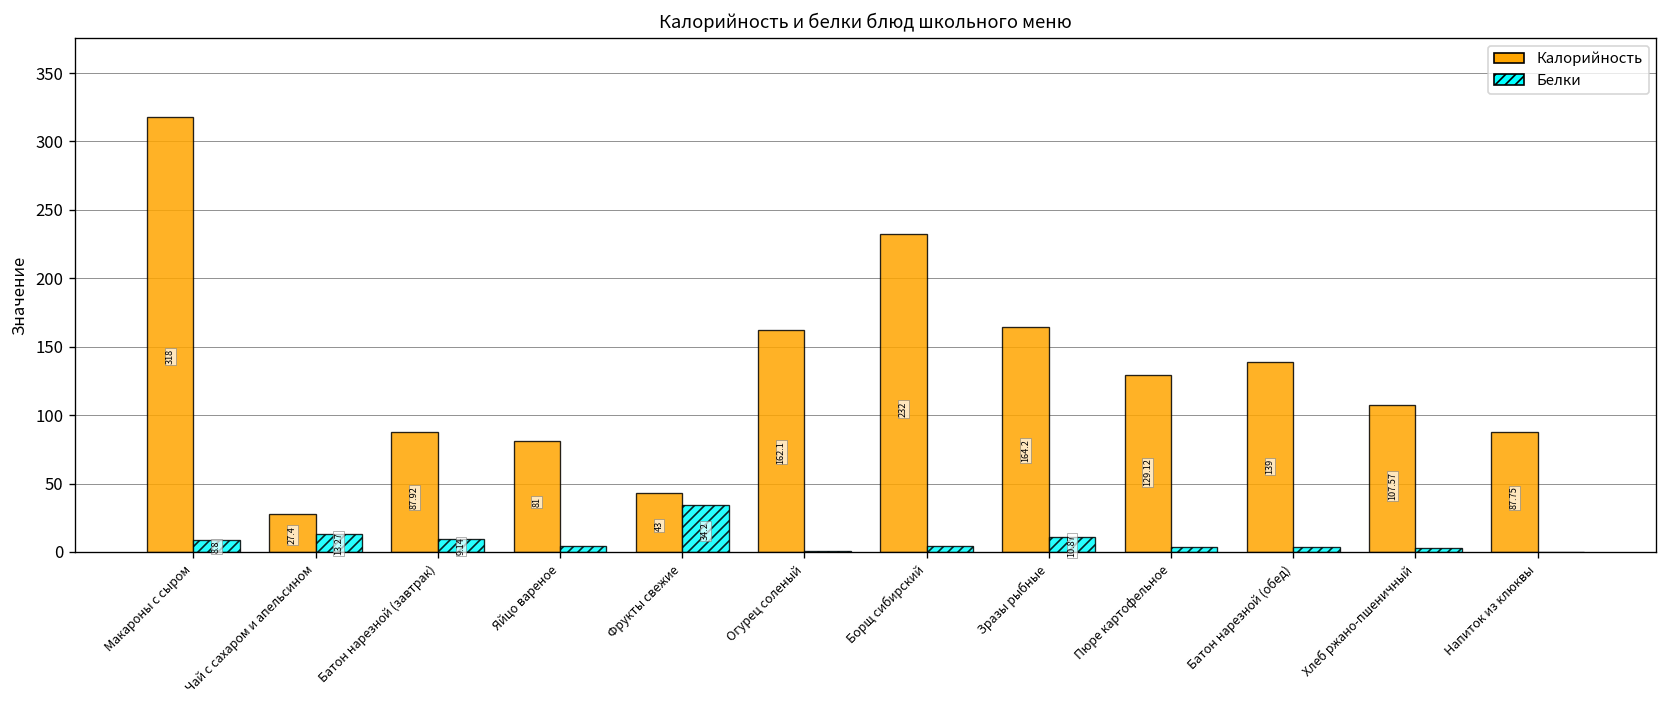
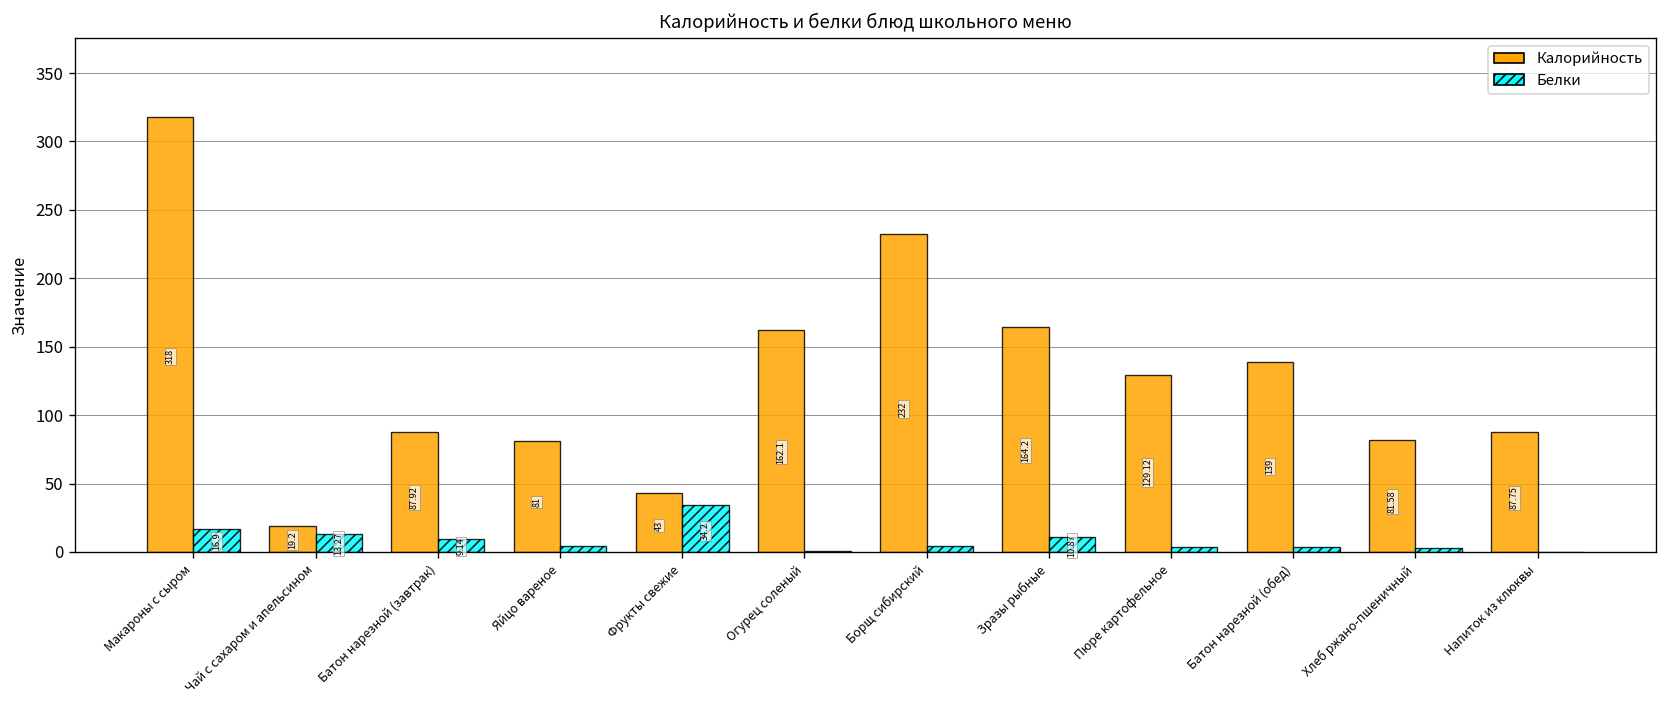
Белки, Макароны с сыром: 8.8 -> 16.9
Калорийность, Чай с сахаром и апельсином: 27.4 -> 19.2
Калорийность, Хлеб ржано-пшеничный: 107.57 -> 81.58
